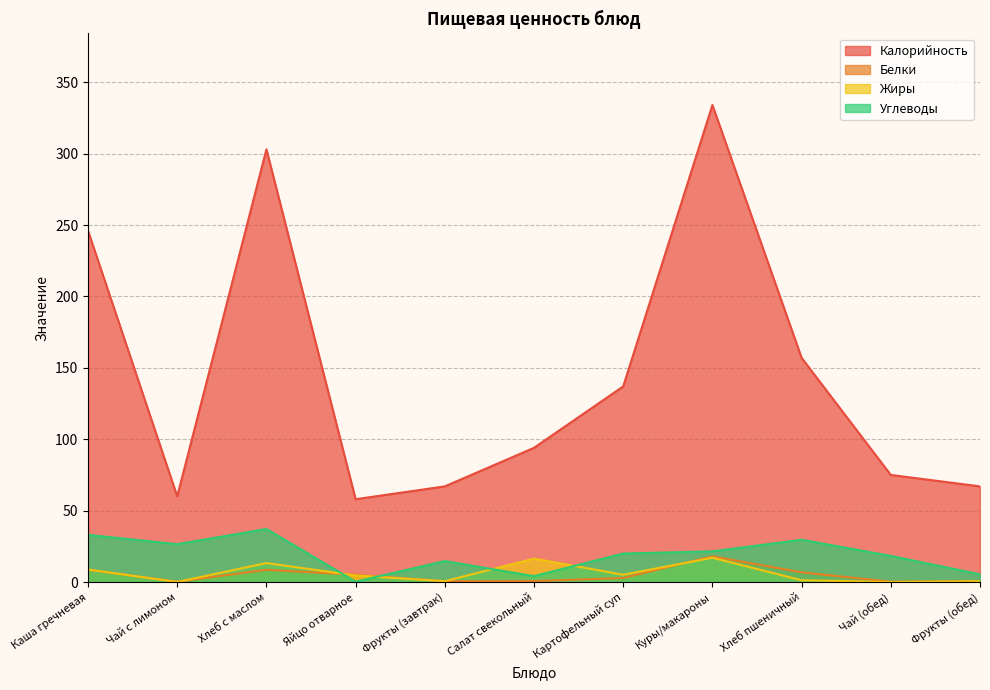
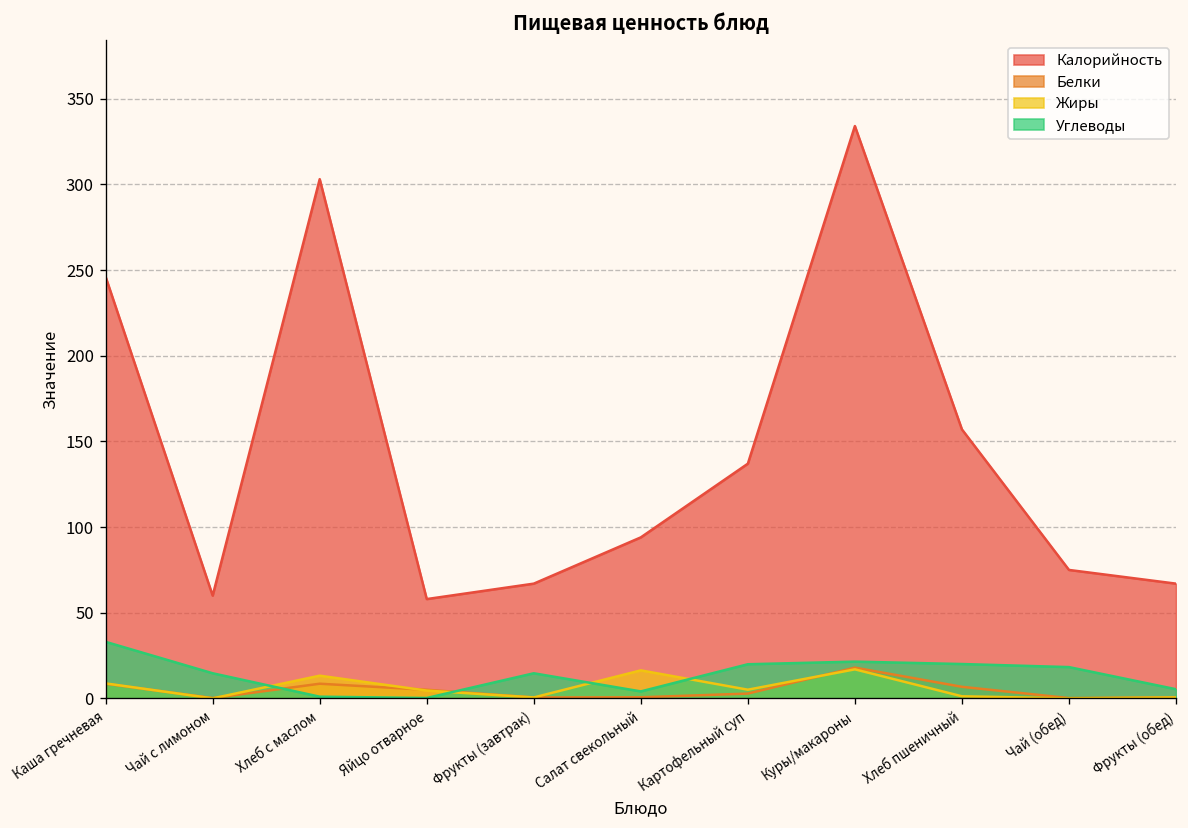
Углеводы, Чай с лимоном: 27 -> 15
Углеводы, Хлеб с маслом: 37 -> 1
Углеводы, Хлеб пшеничный: 30 -> 20
